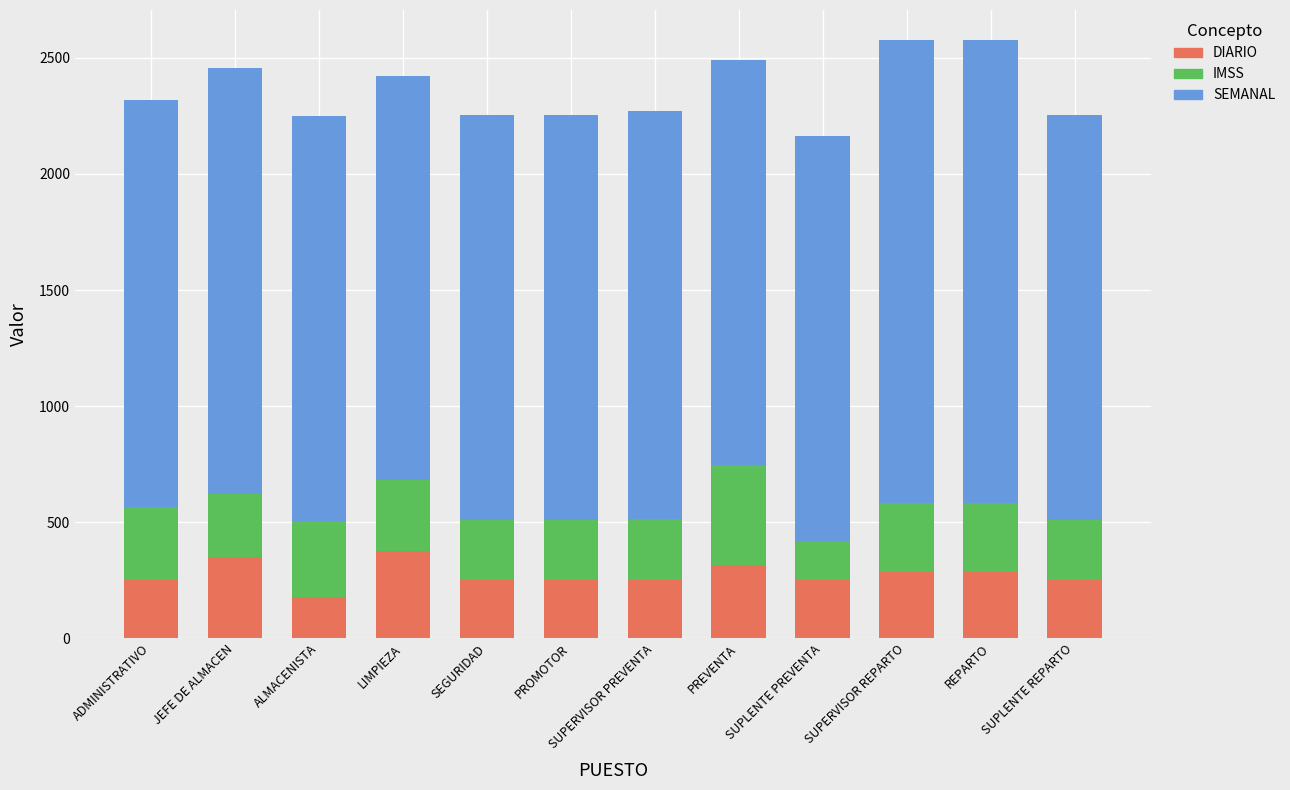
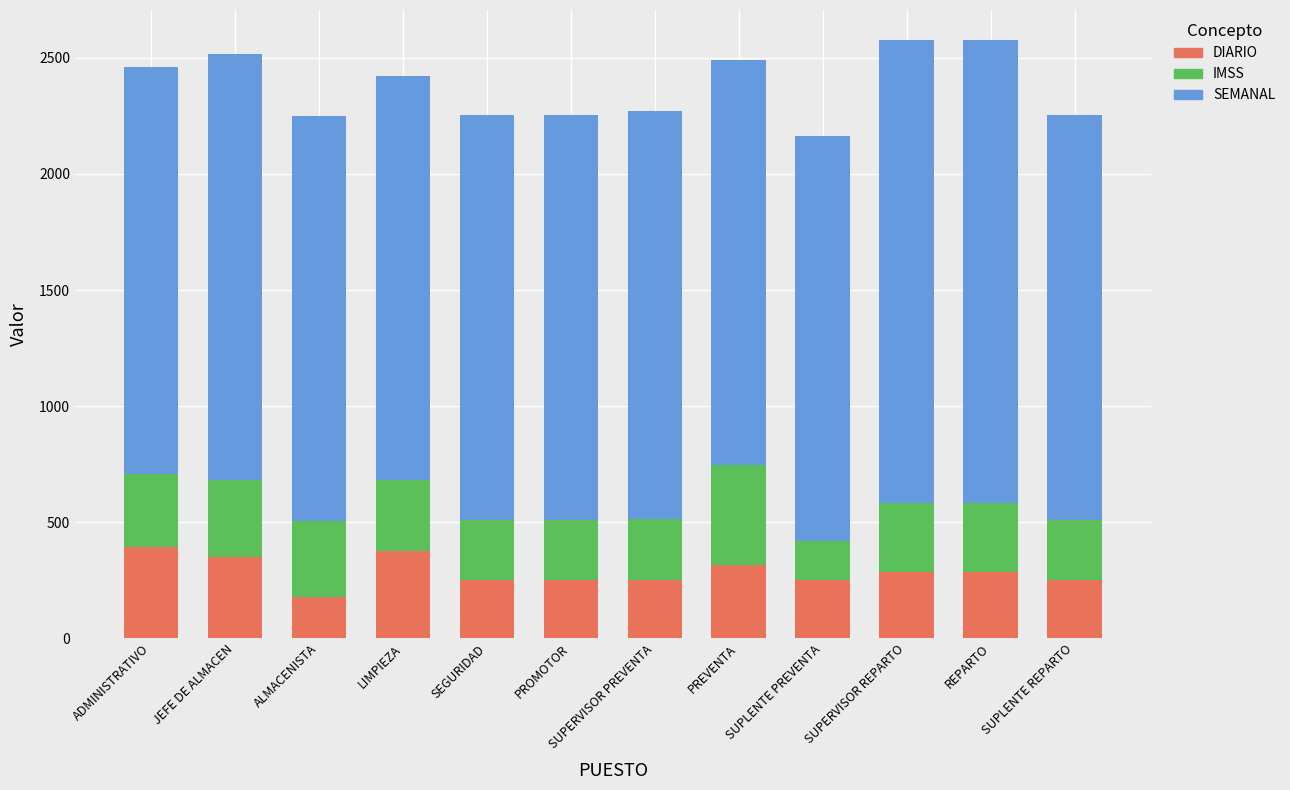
DIARIO, ADMINISTRATIVO: 250 -> 390
IMSS, JEFE DE ALMACEN: 280 -> 330
